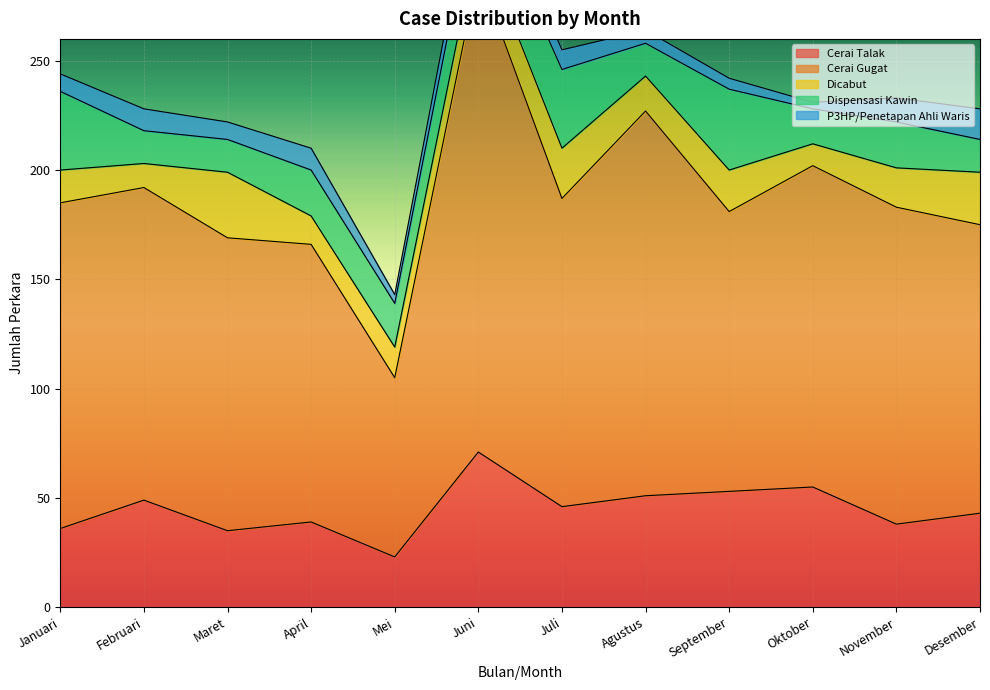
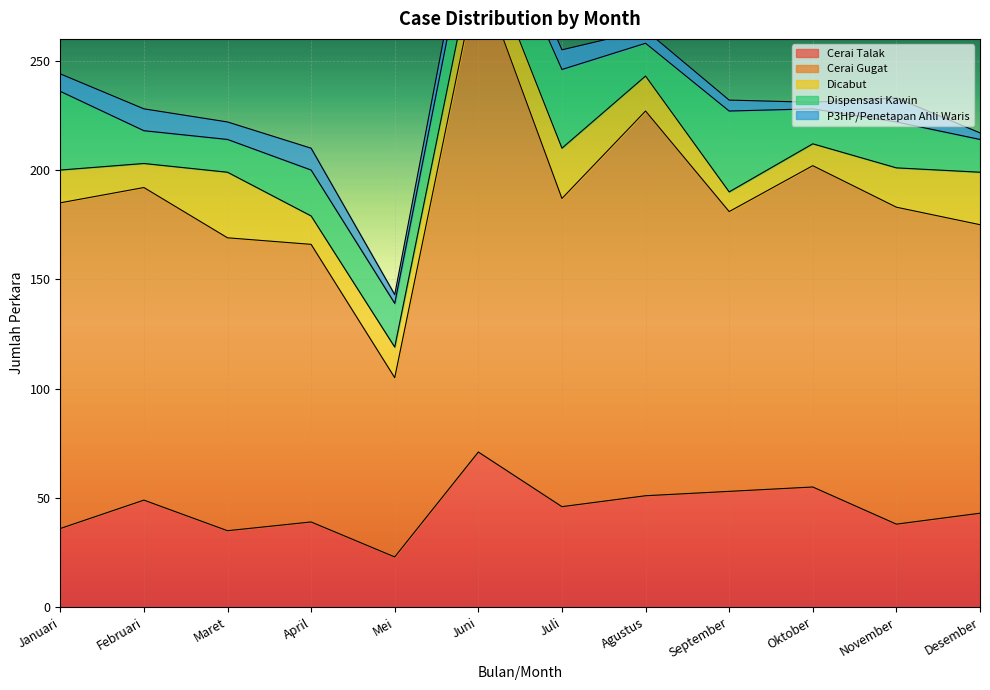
Dicabut, September: 19 -> 9
P3HP/Penetapan Ahli Waris, Desember: 14 -> 3
